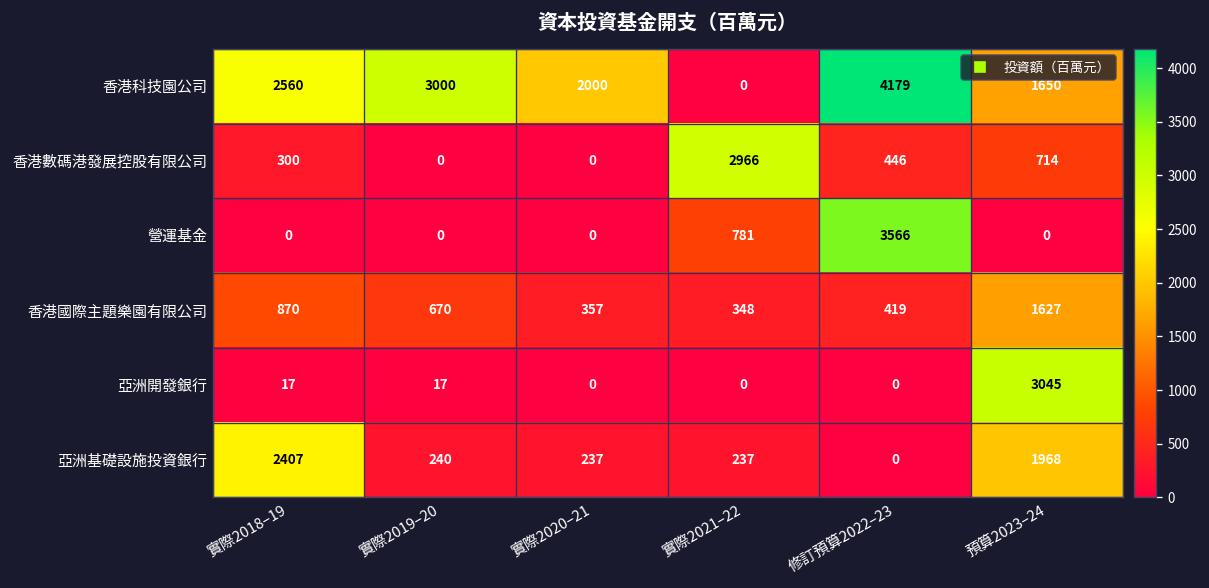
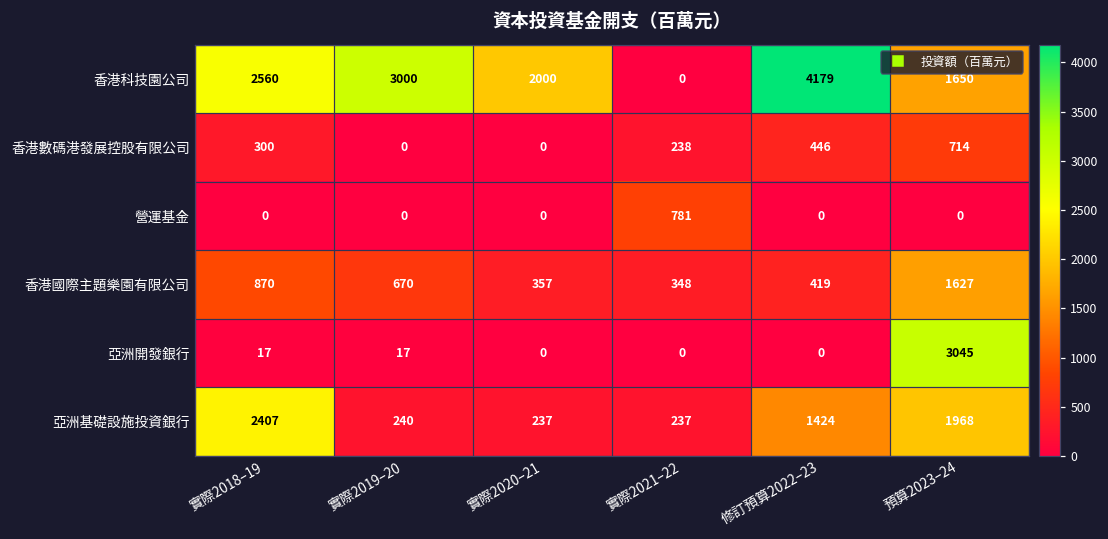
香港數碼港發展控股有限公司, 實際2021–22: 2966 -> 238
營運基金, 修訂預算2022–23: 3566 -> 0
亞洲基礎設施投資銀行, 修訂預算2022–23: 0 -> 1424
